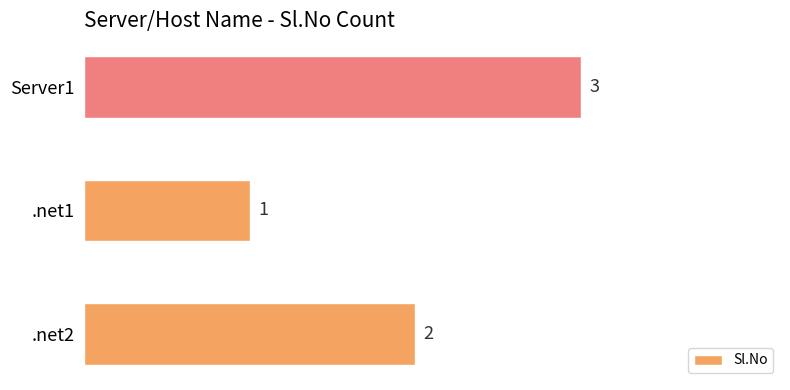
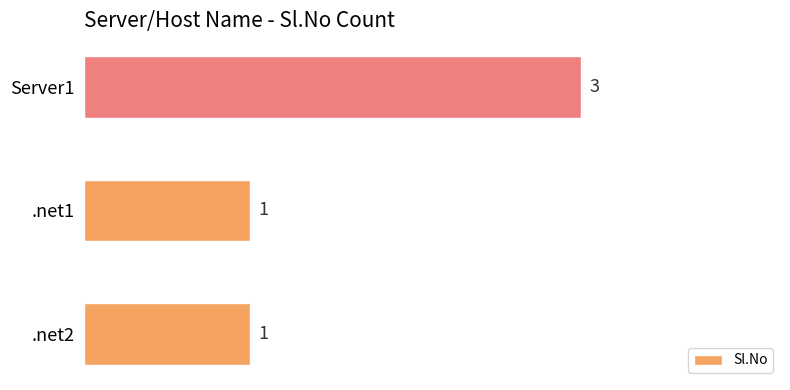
.net2: 2 -> 1
